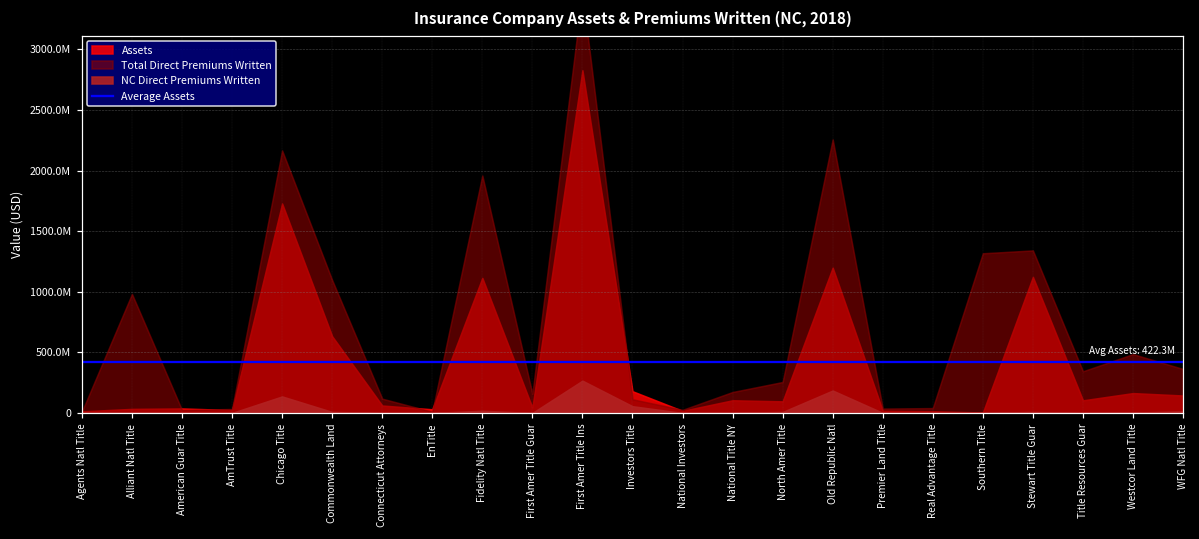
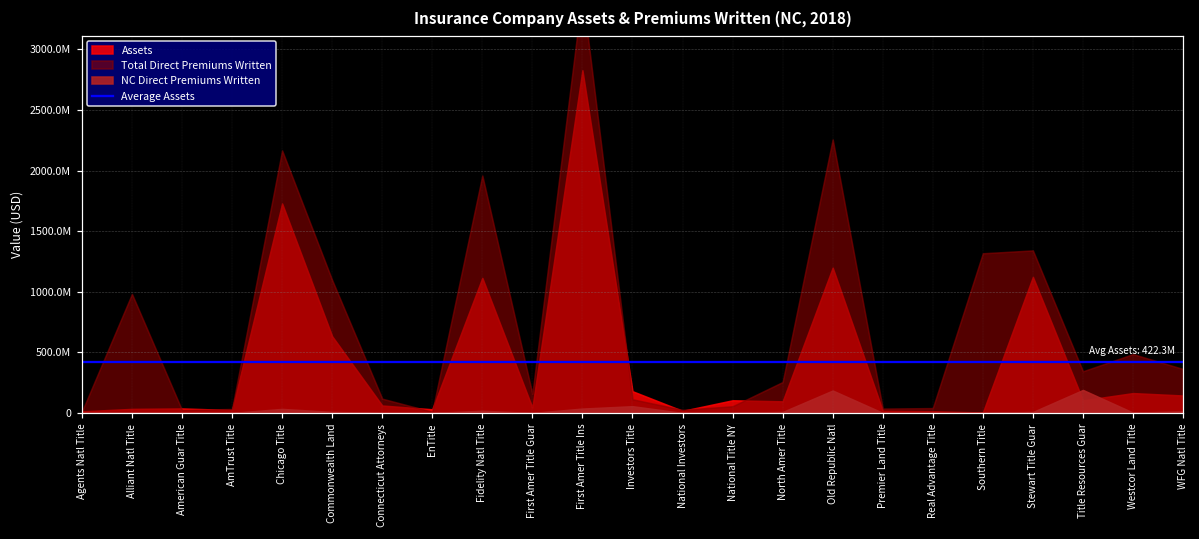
NC Direct Premiums Written, Chicago Title: 140000000 -> 30000000
NC Direct Premiums Written, First Amer Title Ins: 270000000 -> 40000000
Total Direct Premiums Written, National Title NY: 170000000 -> 60000000
NC Direct Premiums Written, Title Resources Guar: 0 -> 190000000
